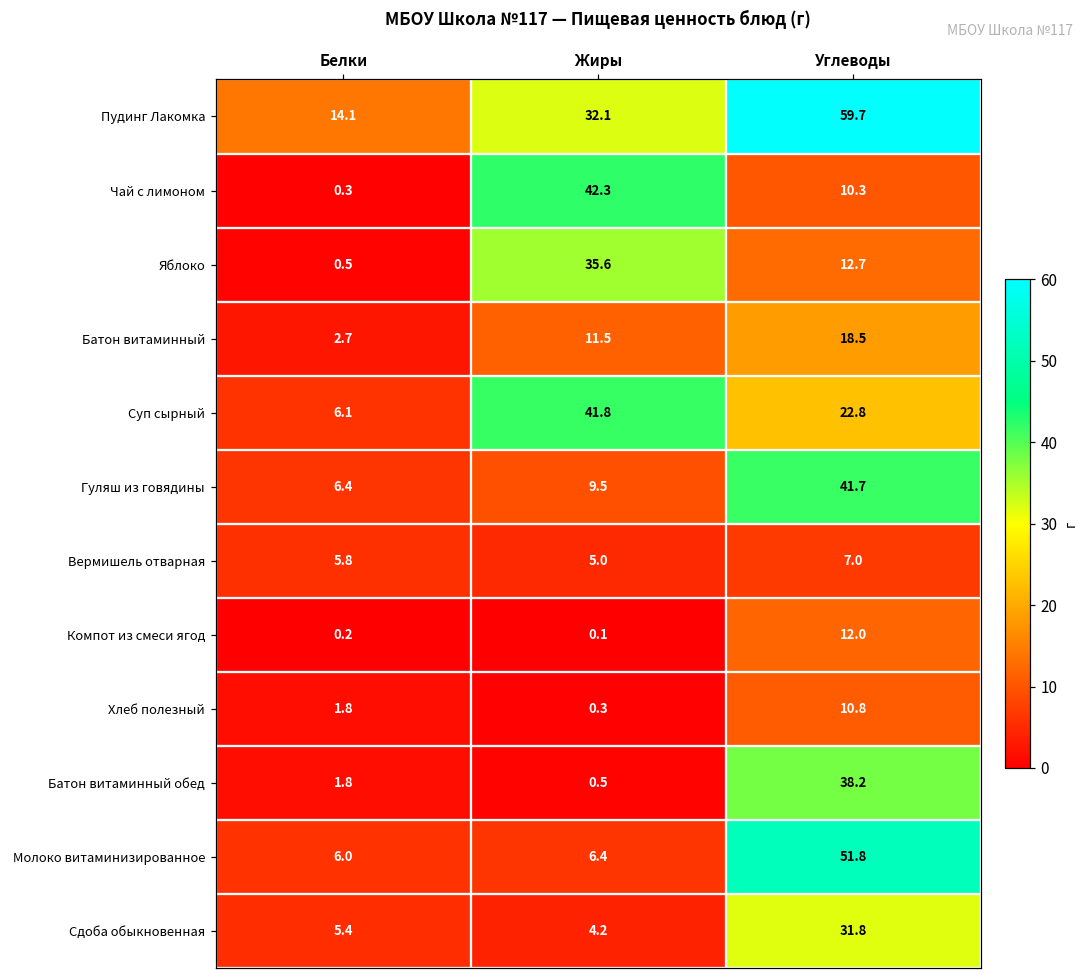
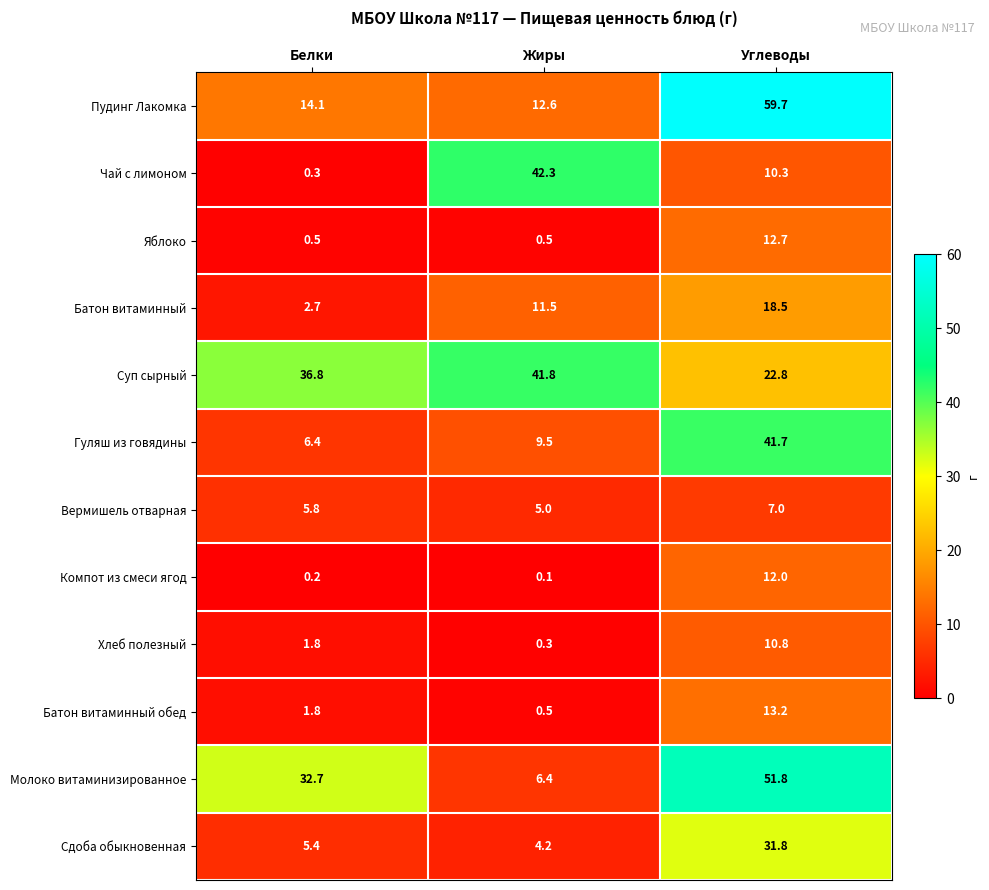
Пудинг Лакомка, Жиры: 32.1 -> 12.6
Яблоко, Жиры: 35.6 -> 0.5
Суп сырный, Белки: 6.1 -> 36.8
Батон витаминный обед, Углеводы: 38.2 -> 13.2
Молоко витаминизированное, Белки: 6.0 -> 32.7
